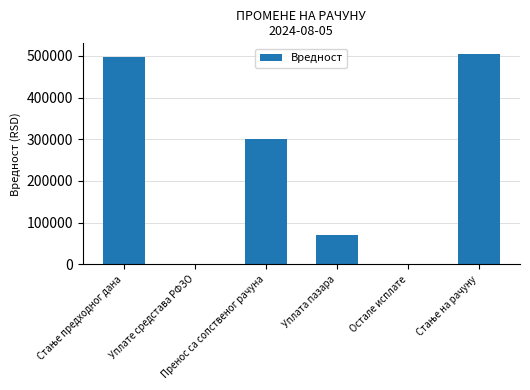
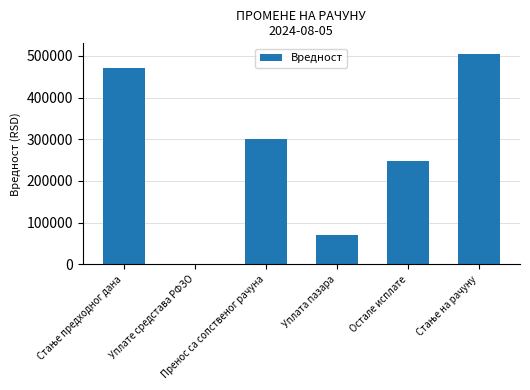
Стање предходног дана: 500000 -> 470000
Остале исплате: 0 -> 250000
